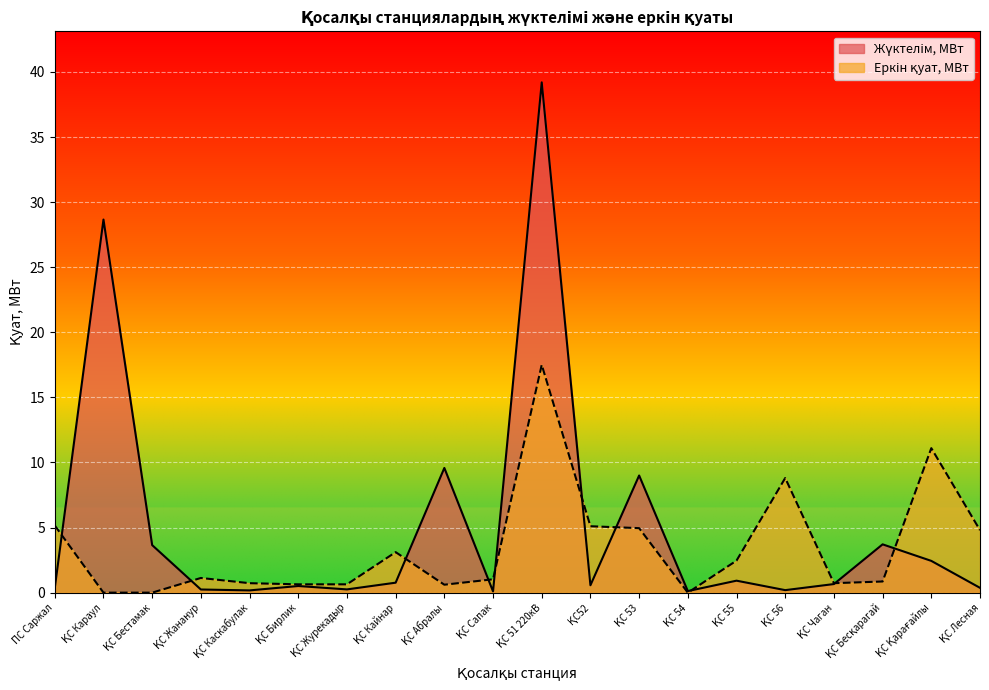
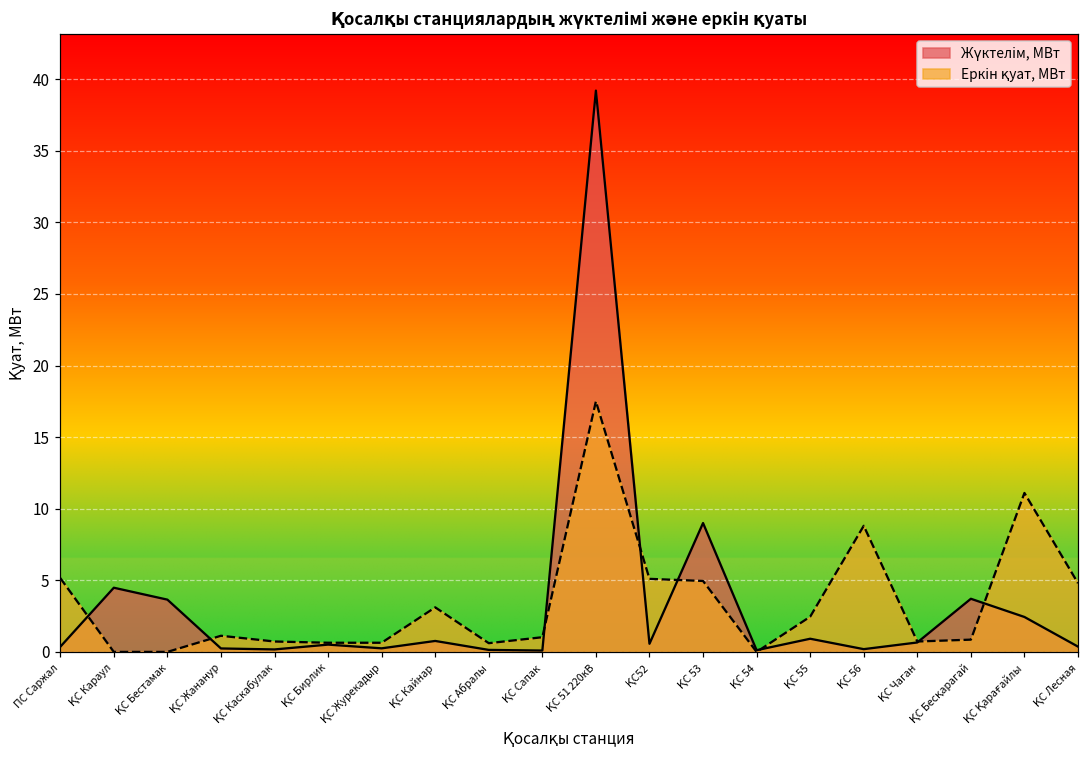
Жүктелім, МВт, ҚС Караул: 28.7 -> 4.5
Жүктелім, МВт, ҚС Абралы: 9.6 -> 0.1
